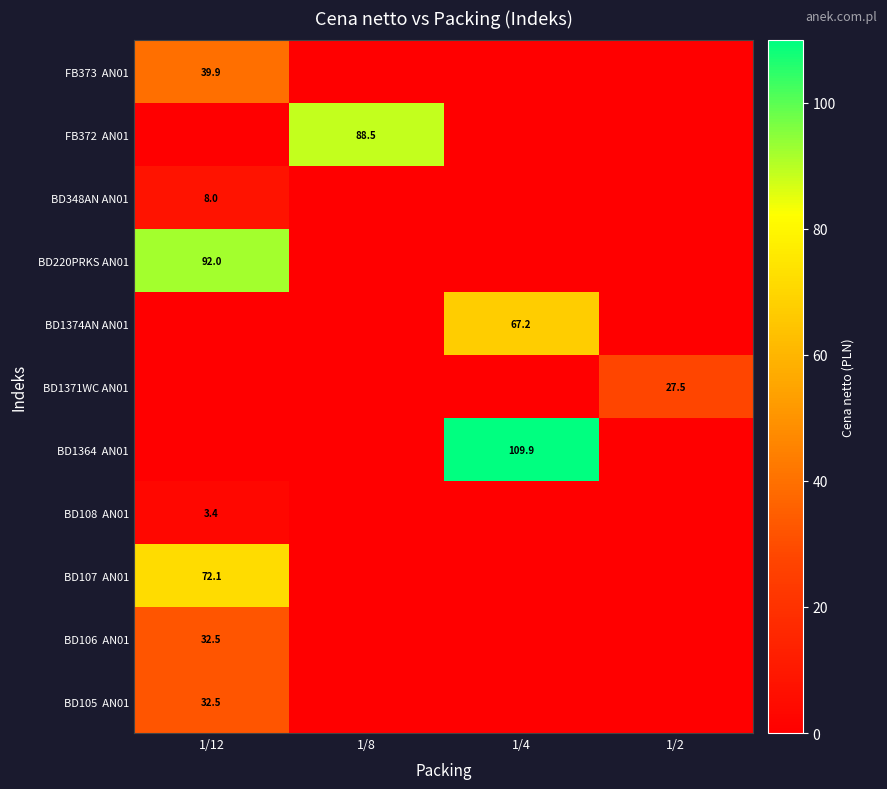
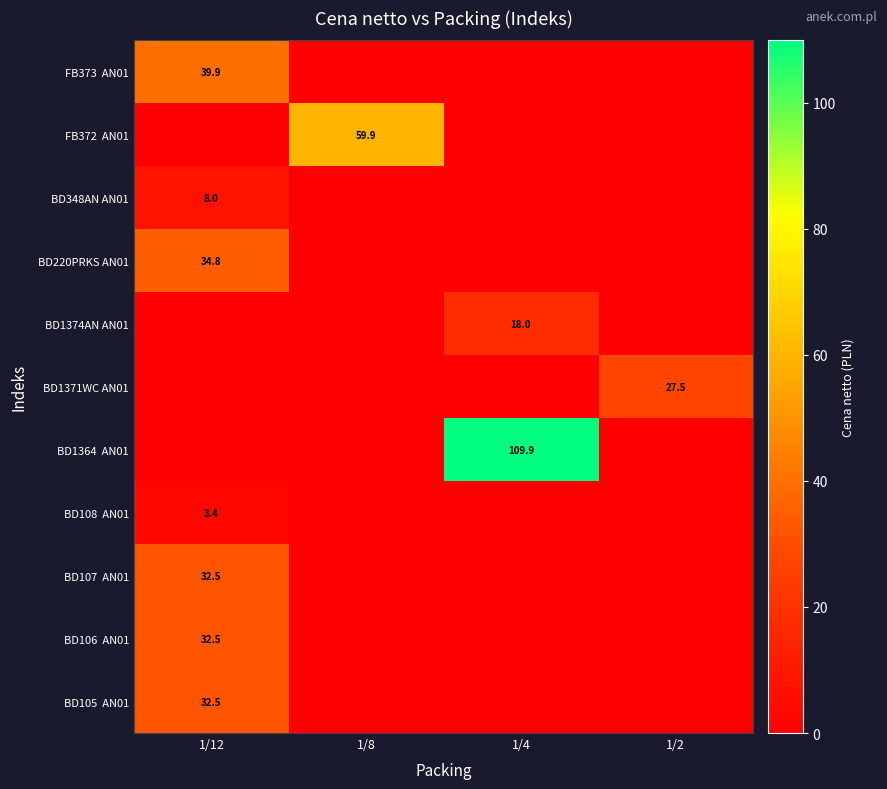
FB372 AN01, 1/8: 88.5 -> 59.9
BD220PRKS AN01, 1/12: 92.0 -> 34.8
BD1374AN AN01, 1/4: 67.2 -> 18.0
BD107 AN01, 1/12: 72.1 -> 32.5
